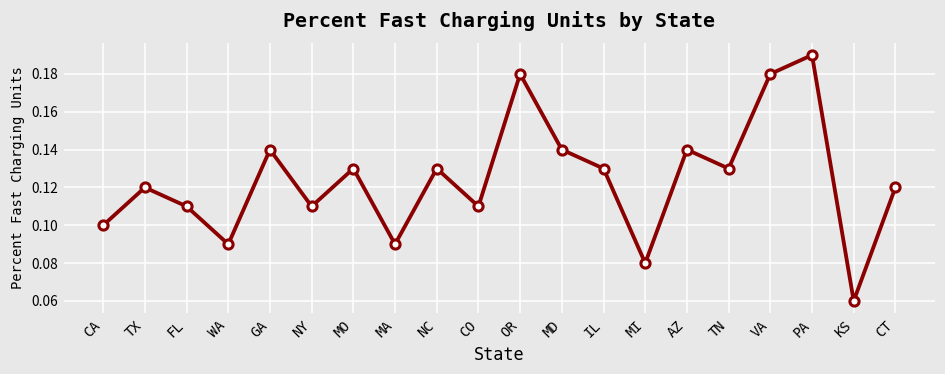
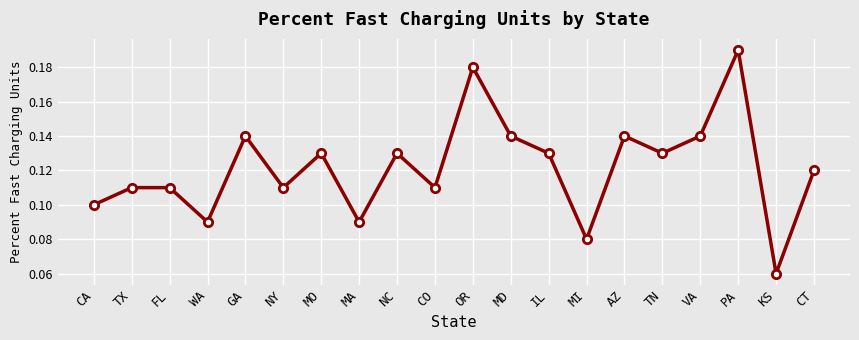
TX: 0.12 -> 0.11
VA: 0.18 -> 0.14
